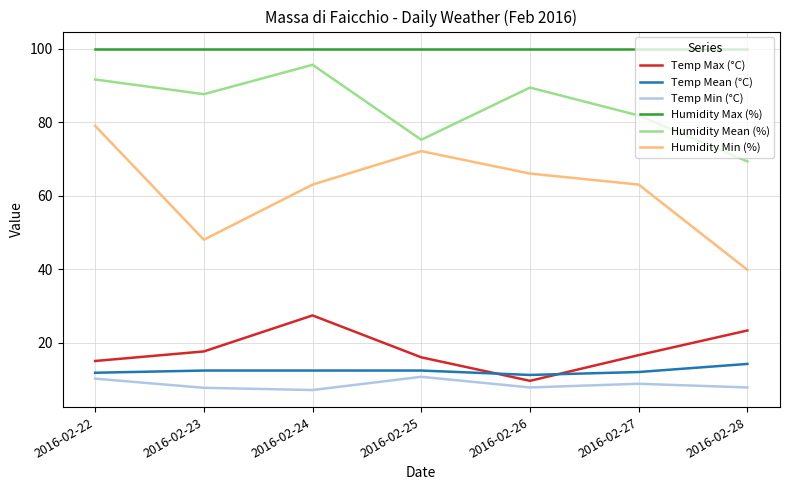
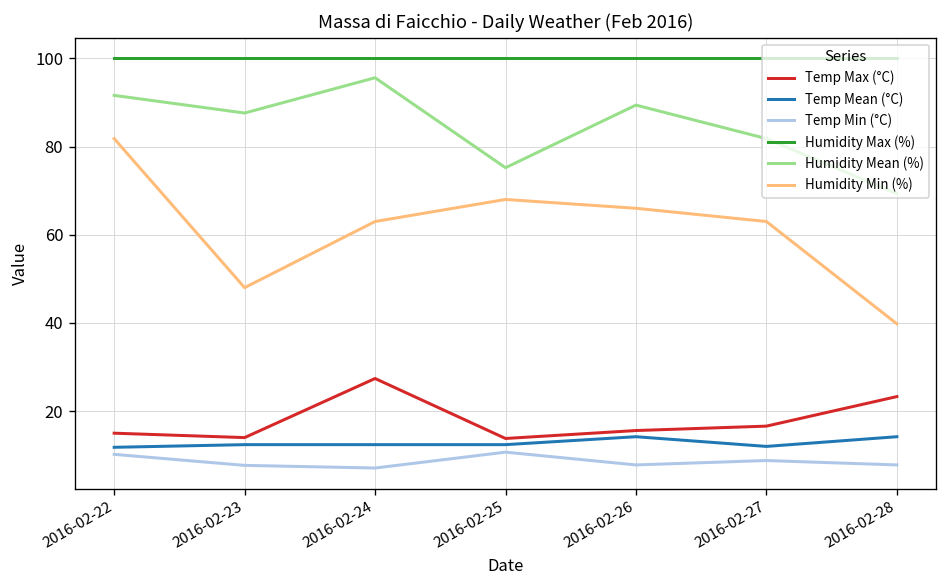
Humidity Min (%), 2016-02-22: 79 -> 82
Temp Max (°C), 2016-02-23: 18 -> 14
Temp Max (°C), 2016-02-25: 16 -> 14
Humidity Min (%), 2016-02-25: 72 -> 68
Temp Max (°C), 2016-02-26: 10 -> 16
Temp Mean (°C), 2016-02-26: 11 -> 14
